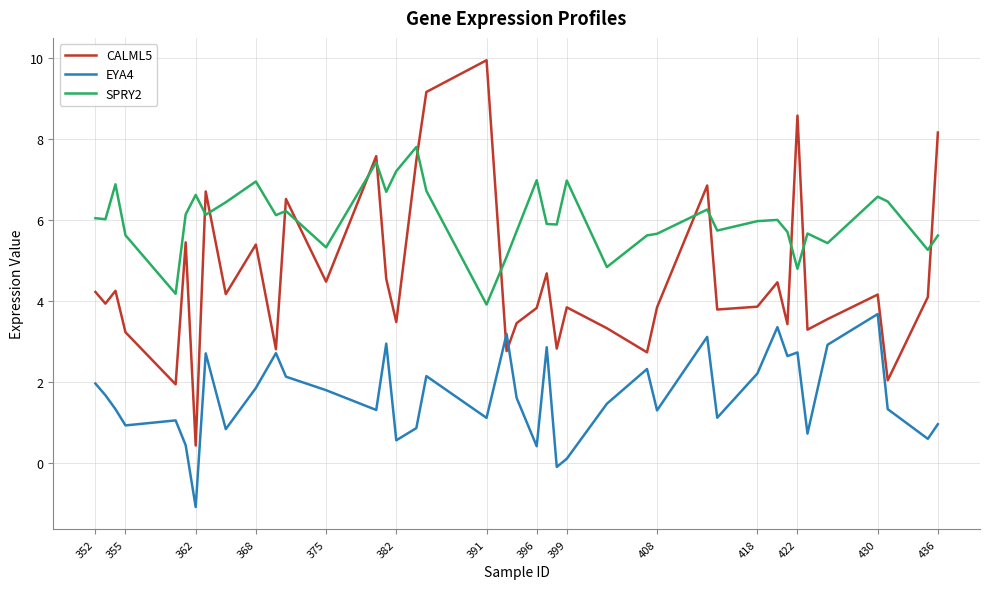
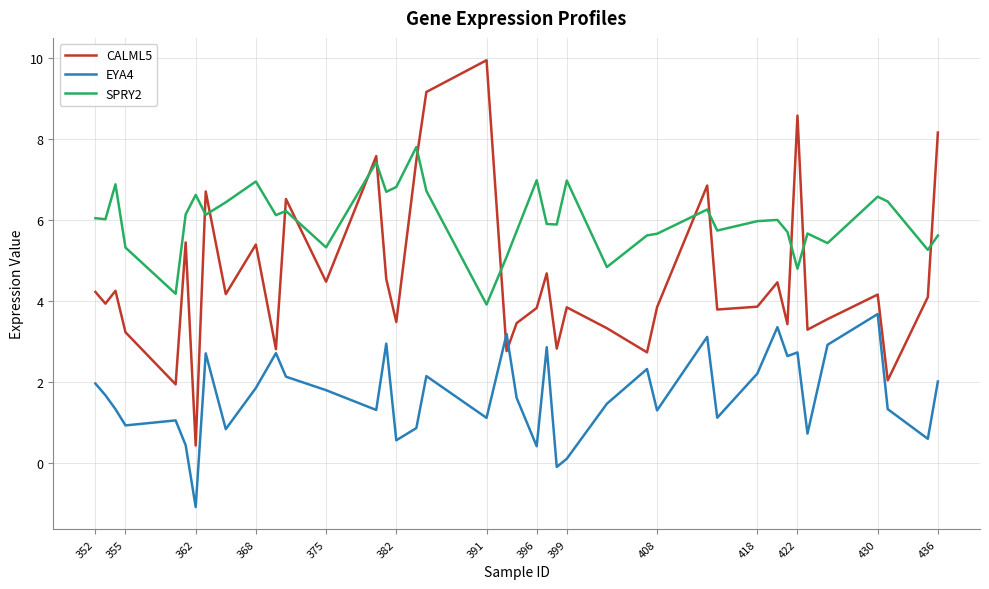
SPRY2, 355: 5.6 -> 5.3
SPRY2, 382: 7.2 -> 6.8
EYA4, 436: 1.0 -> 2.0
